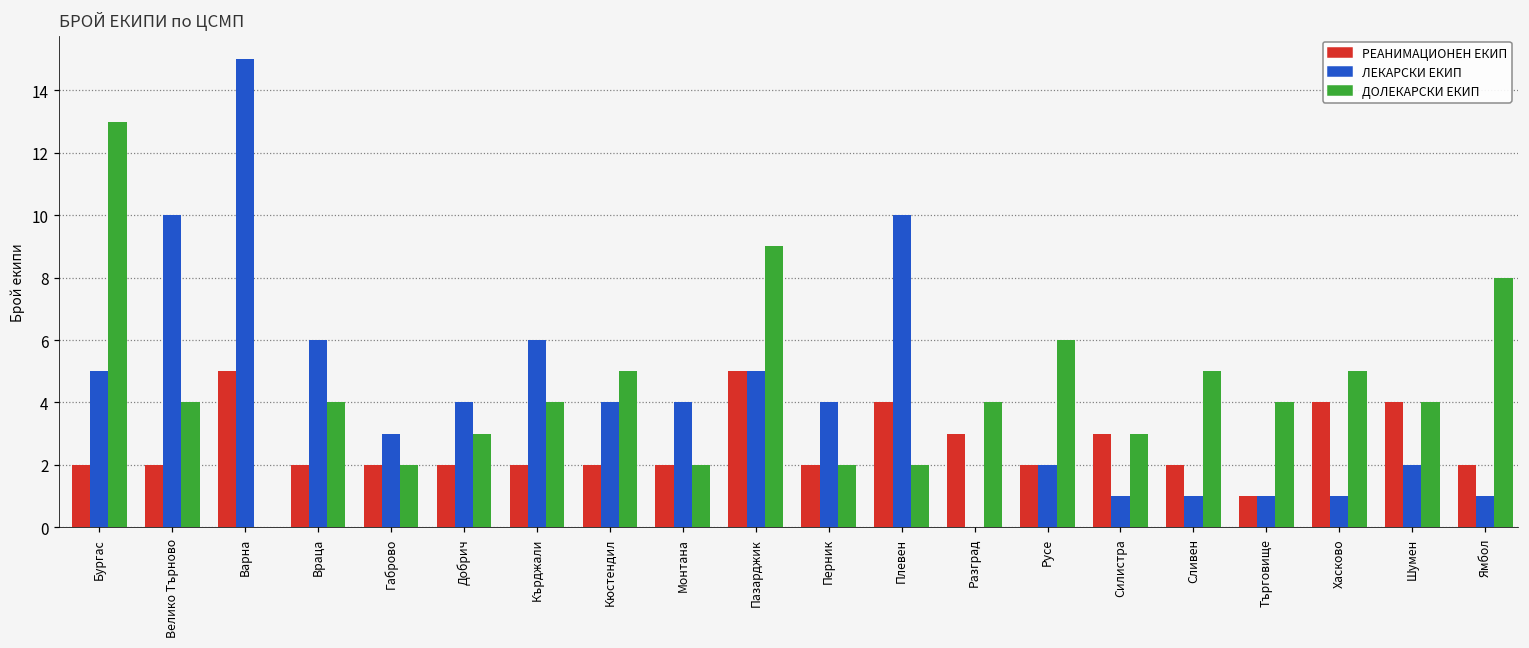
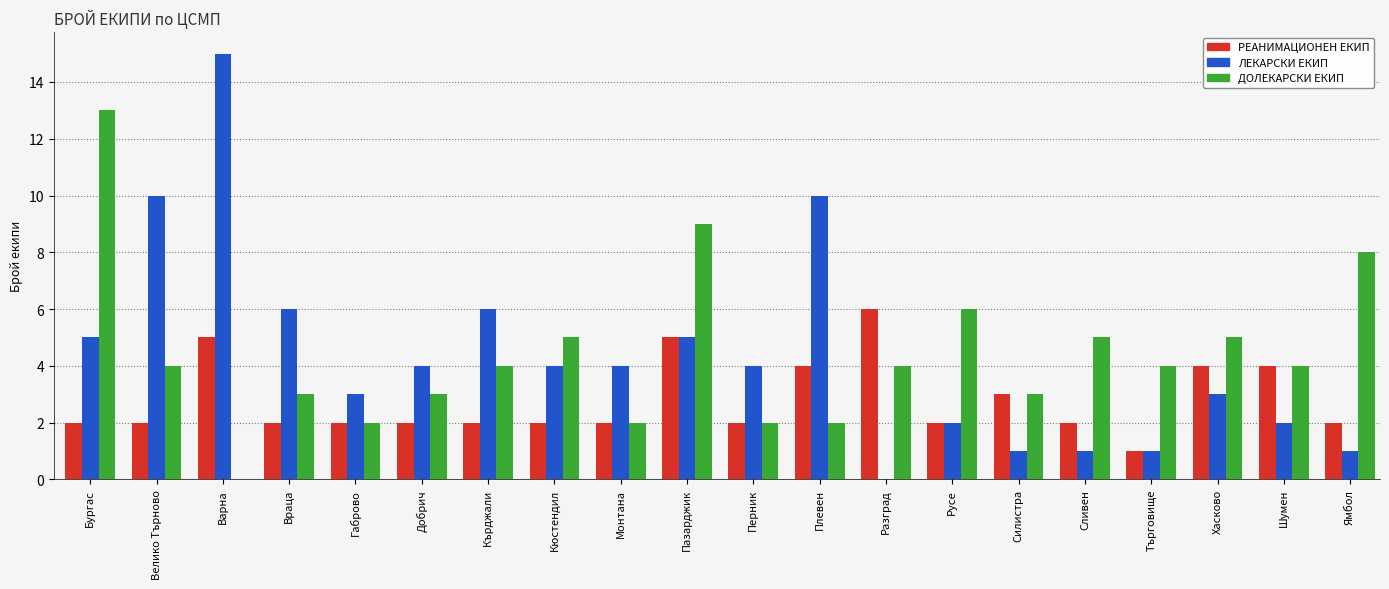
ДОЛЕКАРСКИ ЕКИП, Враца: 4 -> 3
РЕАНИМАЦИОНЕН ЕКИП, Разград: 3 -> 6
ЛЕКАРСКИ ЕКИП, Хасково: 1 -> 3
